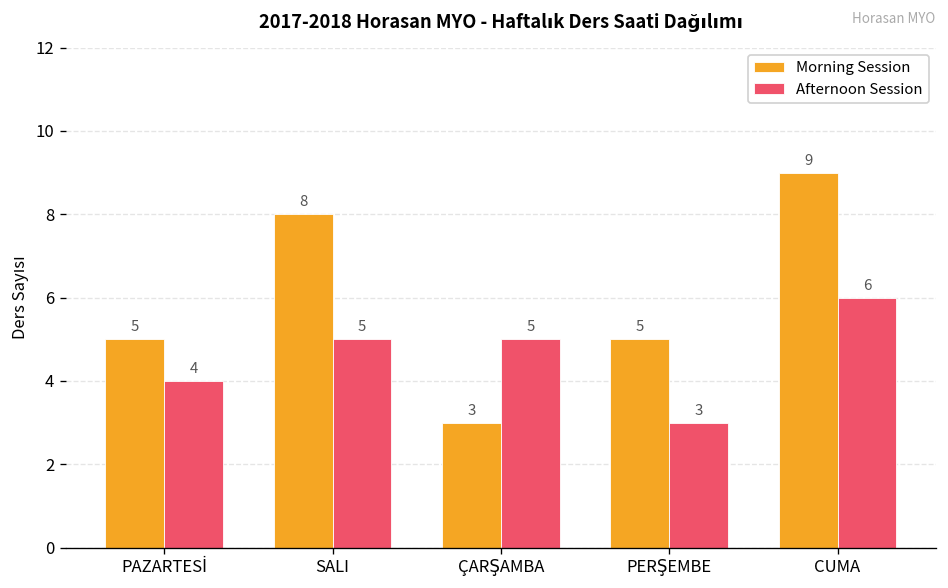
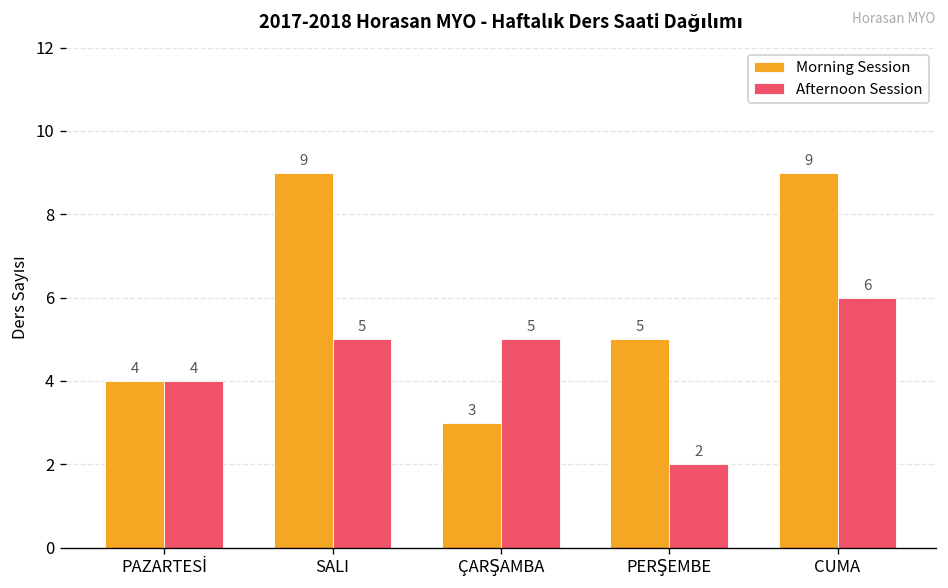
Morning Session, PAZARTESİ: 5 -> 4
Morning Session, SALI: 8 -> 9
Afternoon Session, PERŞEMBE: 3 -> 2
